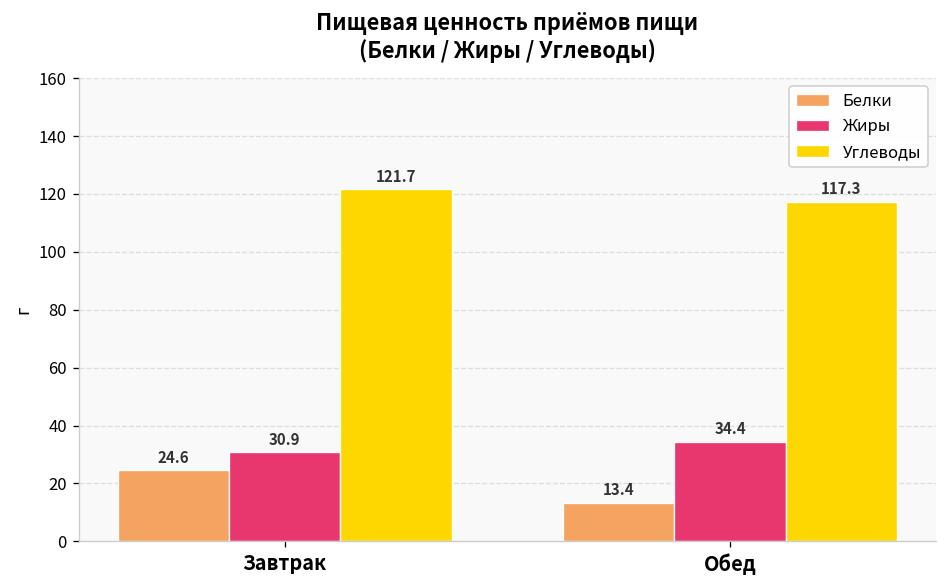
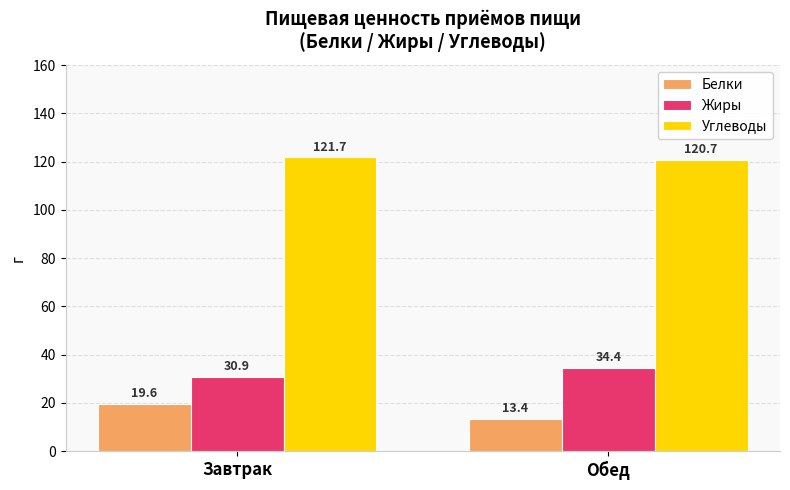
Белки, Завтрак: 24.6 -> 19.6
Углеводы, Обед: 117.3 -> 120.7
